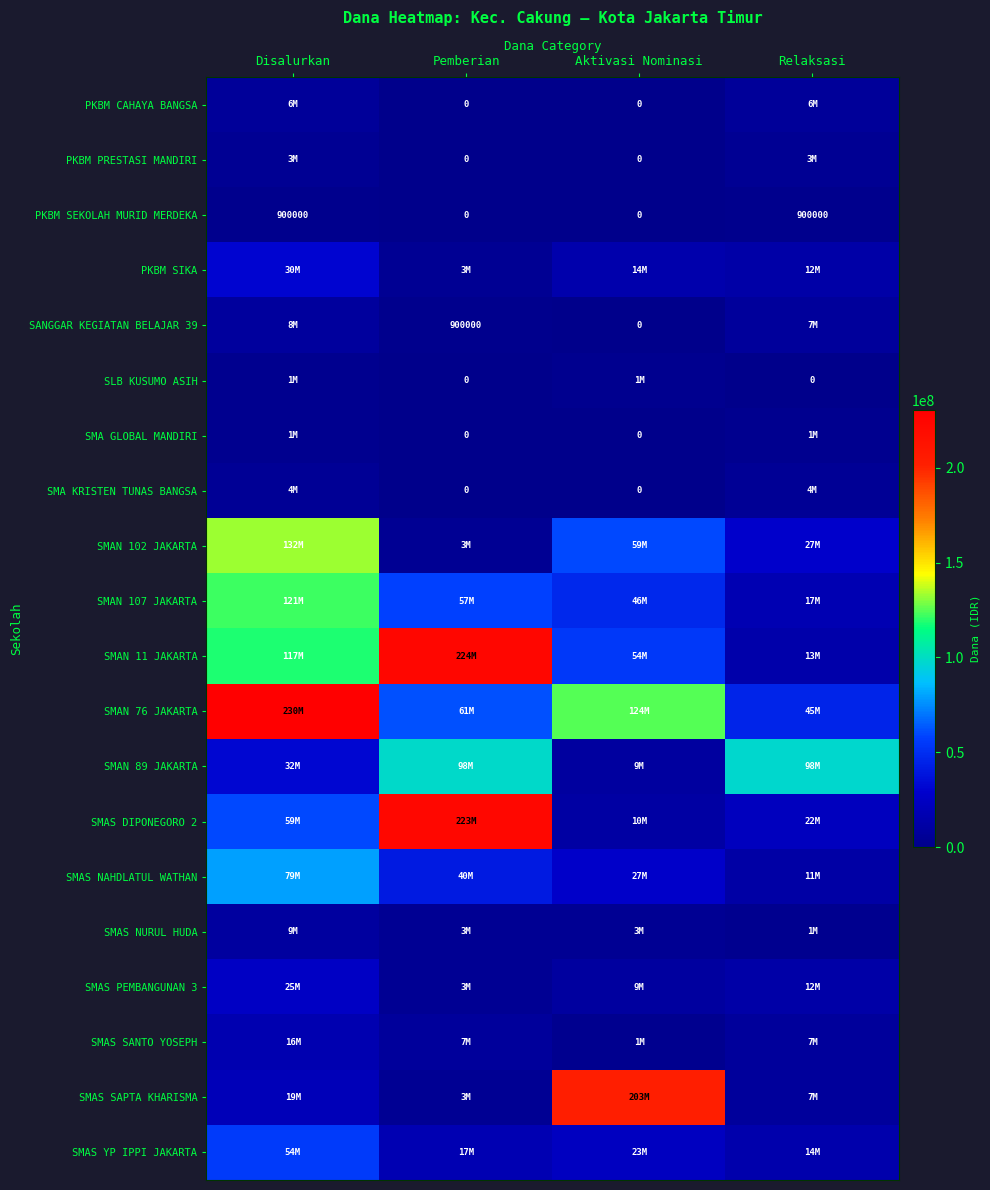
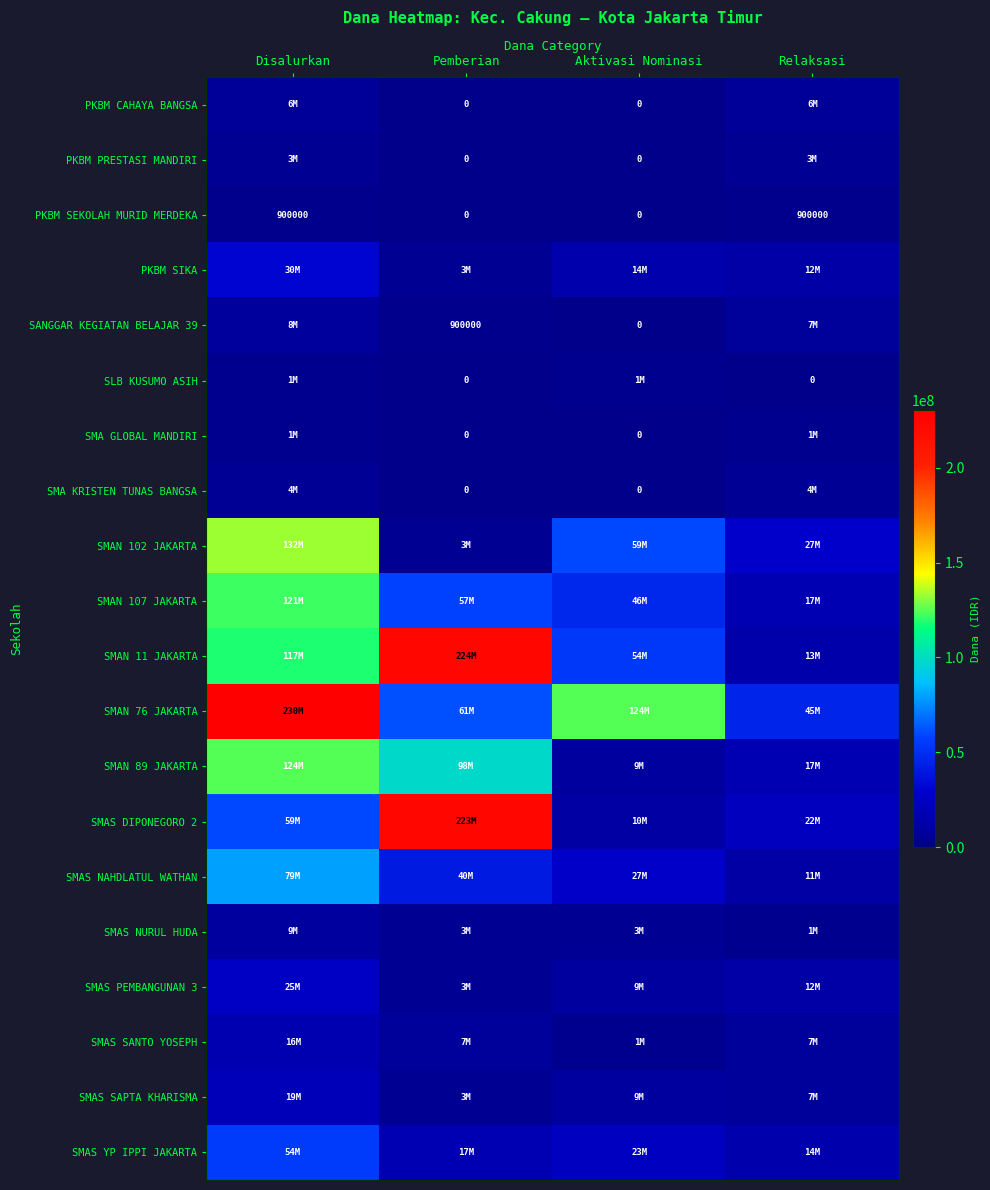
SMAN 89 JAKARTA, Disalurkan: 32M -> 124M
SMAN 89 JAKARTA, Relaksasi: 98M -> 17M
SMAS SAPTA KHARISMA, Aktivasi Nominasi: 203M -> 9M
